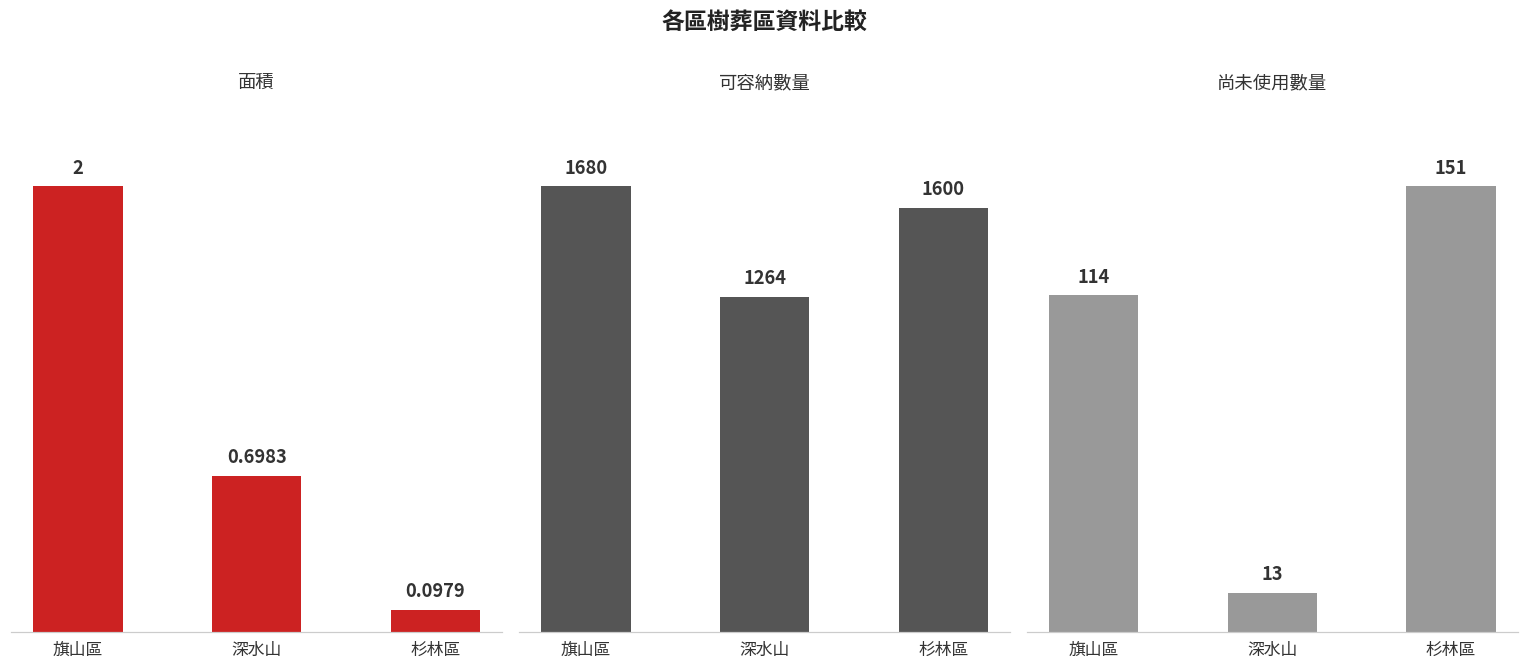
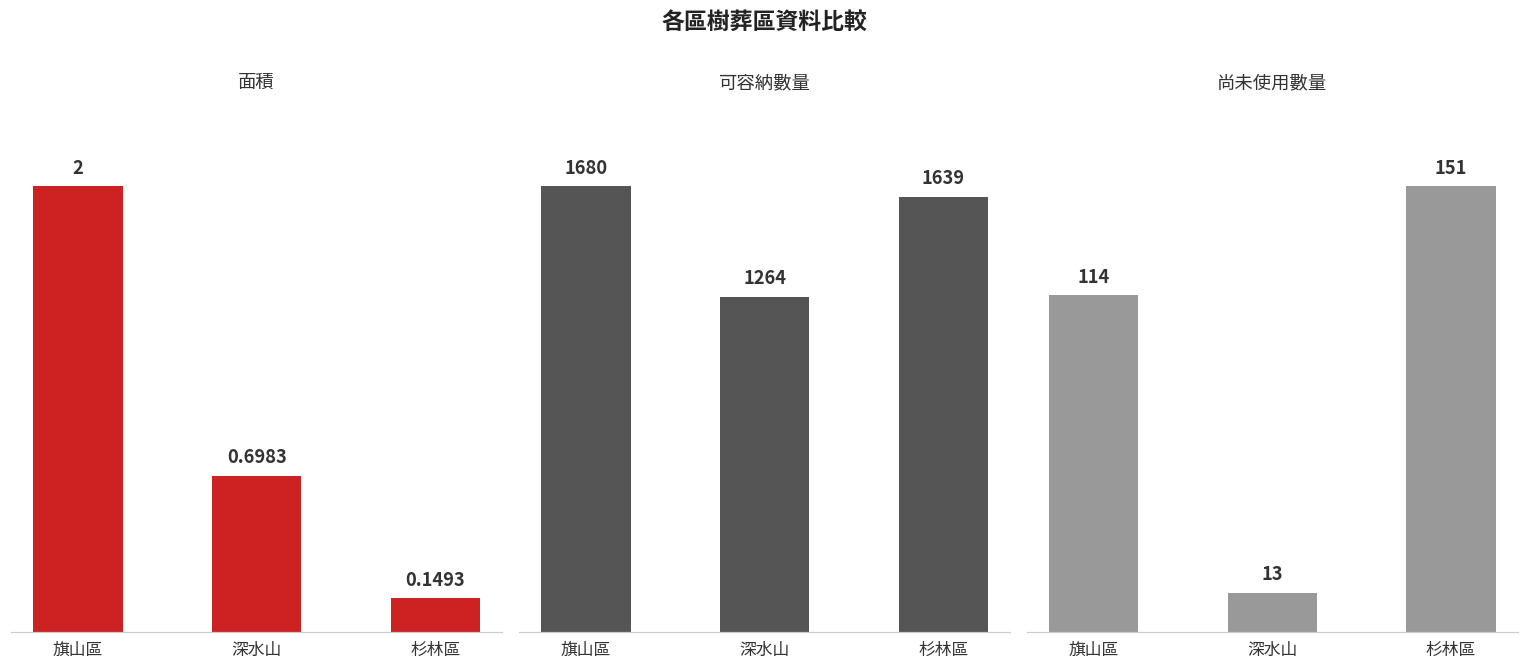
面積, 杉林區: 0.0979 -> 0.1493
可容納數量, 杉林區: 1600 -> 1639
